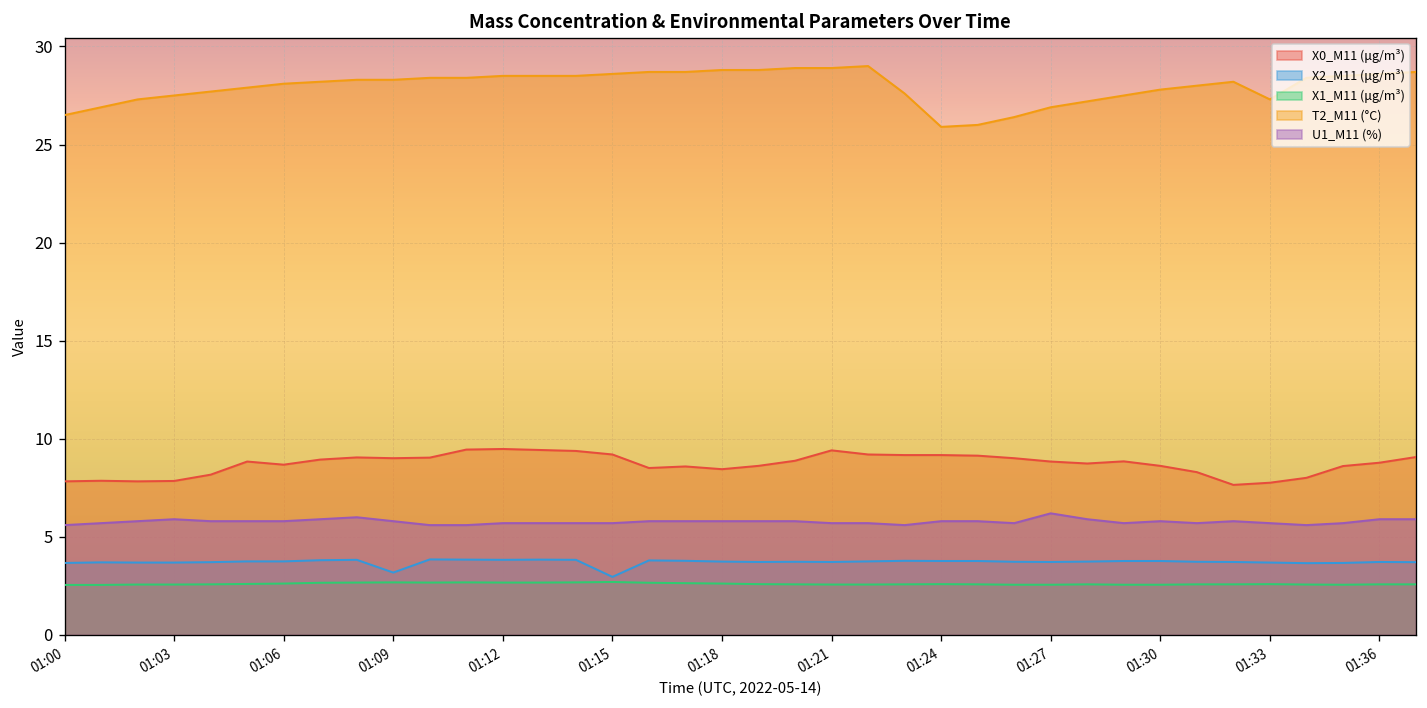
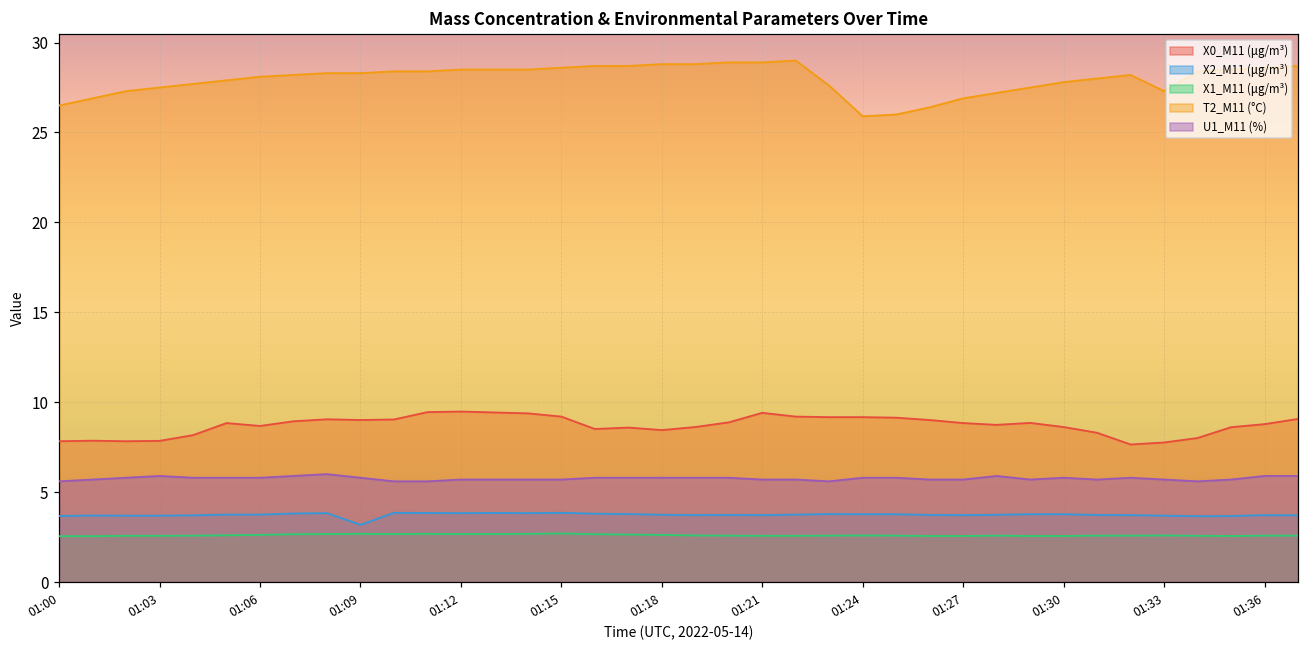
X2_M11 (μg/m³), 01:15: 3.0 -> 3.9
U1_M11 (%), 01:27: 6.2 -> 5.7
